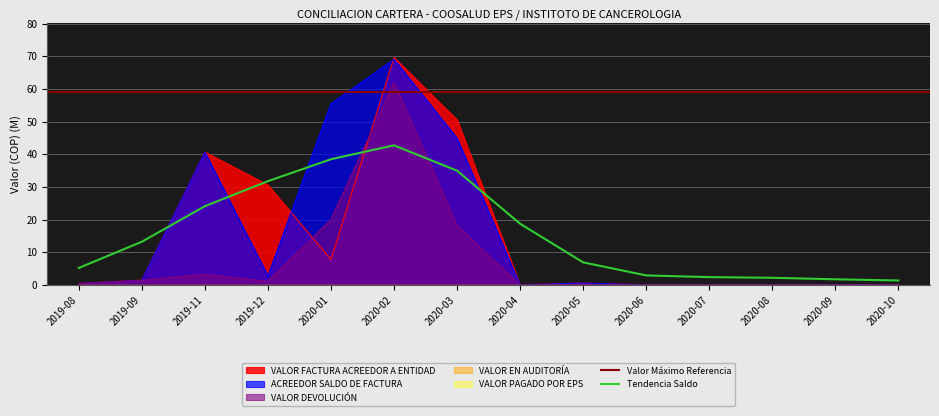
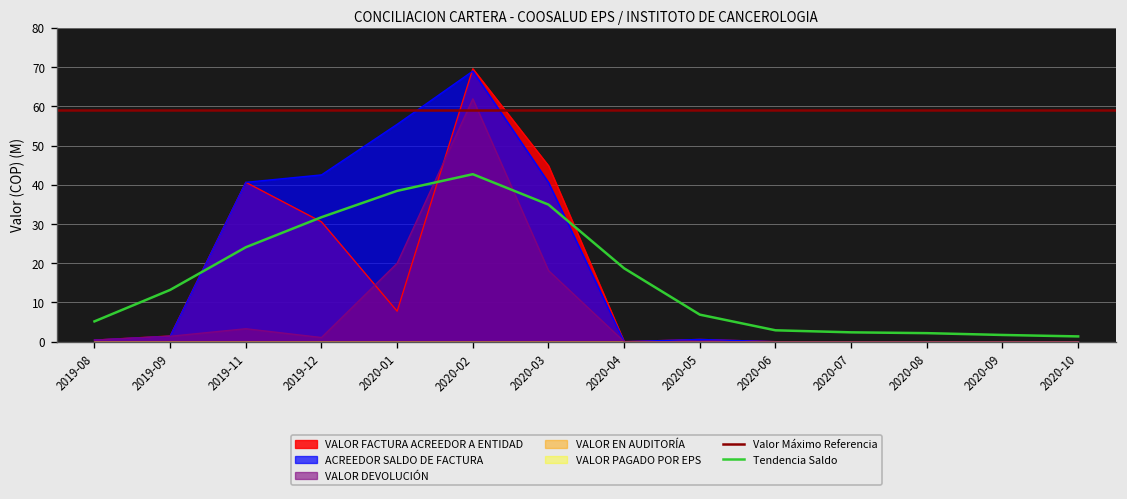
ACREEDOR SALDO DE FACTURA, 2019-12: 3 -> 43
VALOR FACTURA ACREEDOR A ENTIDAD, 2020-03: 51 -> 45
ACREEDOR SALDO DE FACTURA, 2020-03: 45 -> 41
